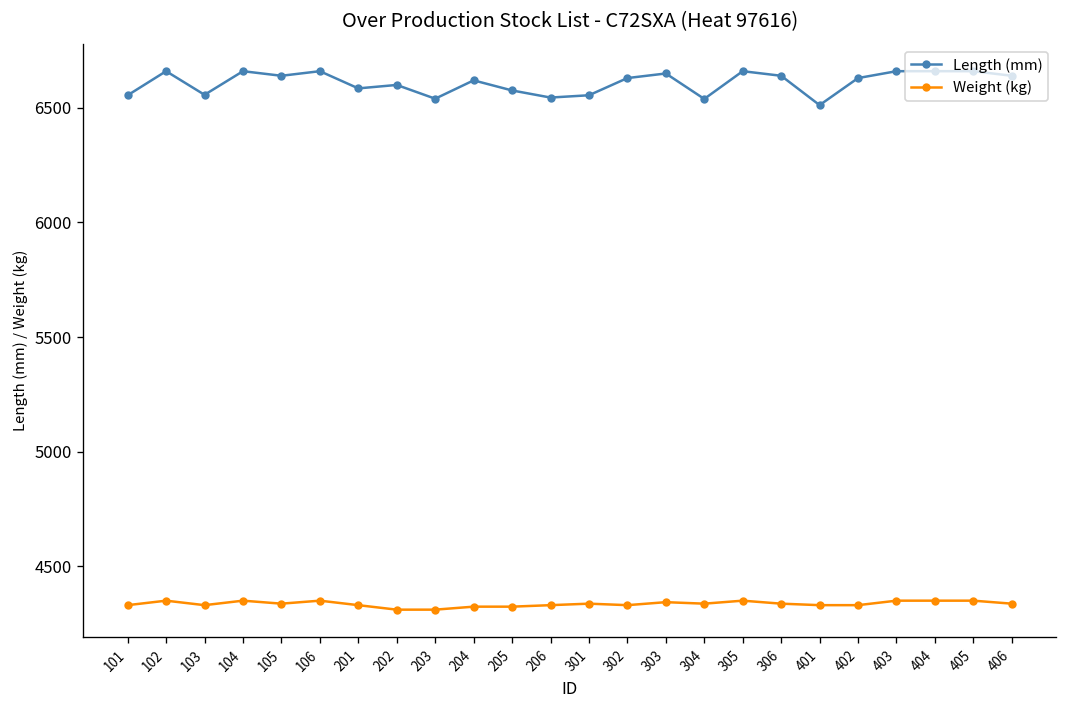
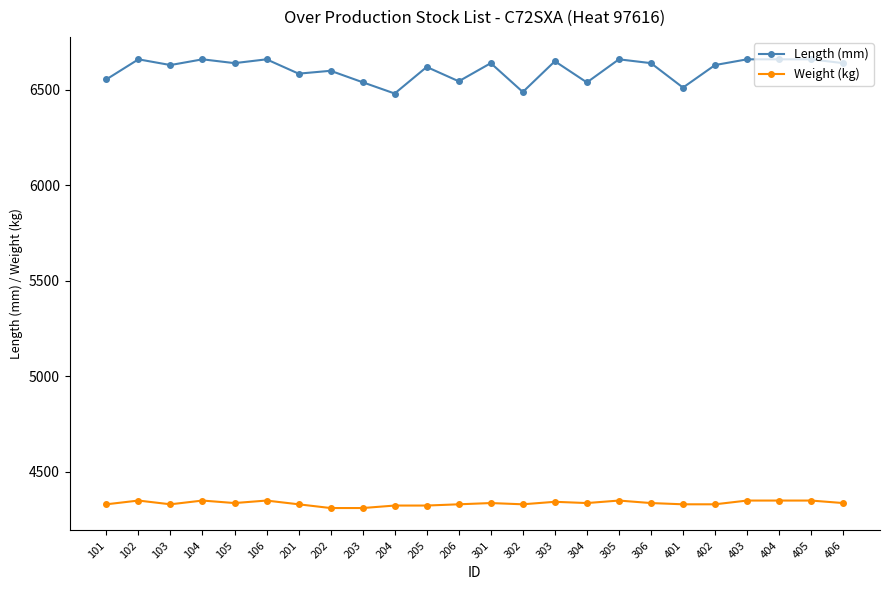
Length (mm), 103: 6560 -> 6630
Length (mm), 204: 6620 -> 6480
Length (mm), 205: 6580 -> 6620
Length (mm), 301: 6560 -> 6640
Length (mm), 302: 6630 -> 6490
